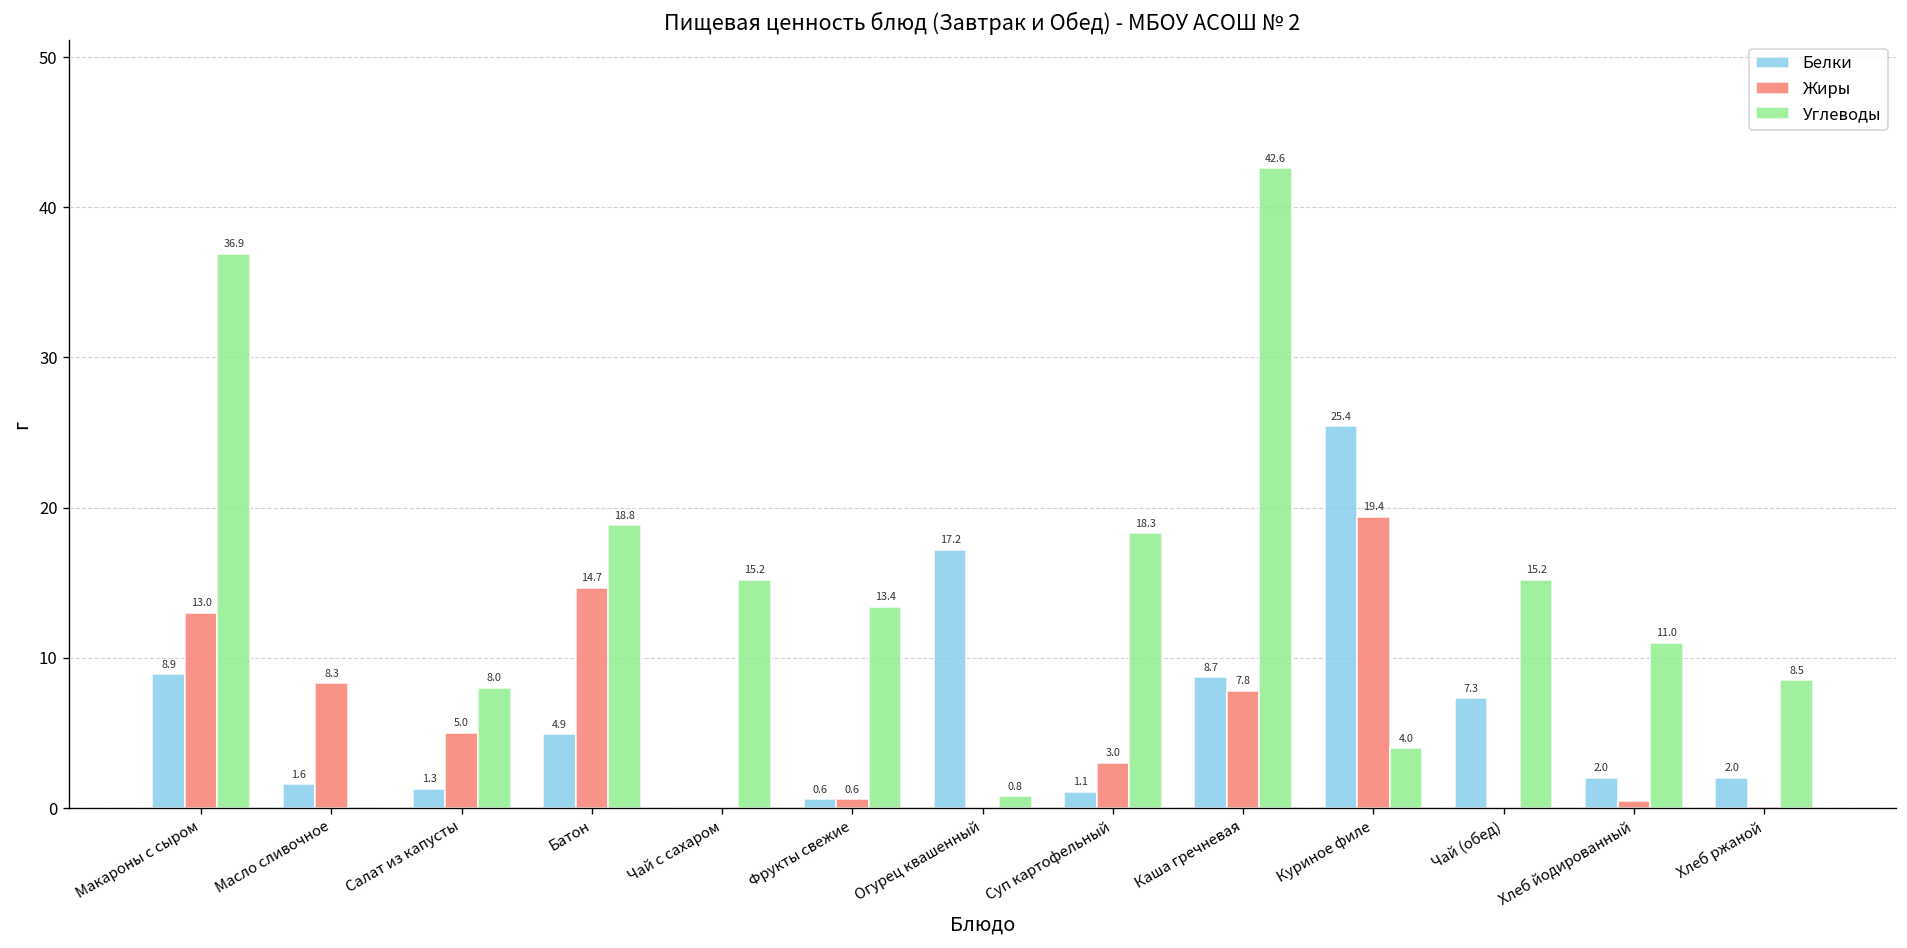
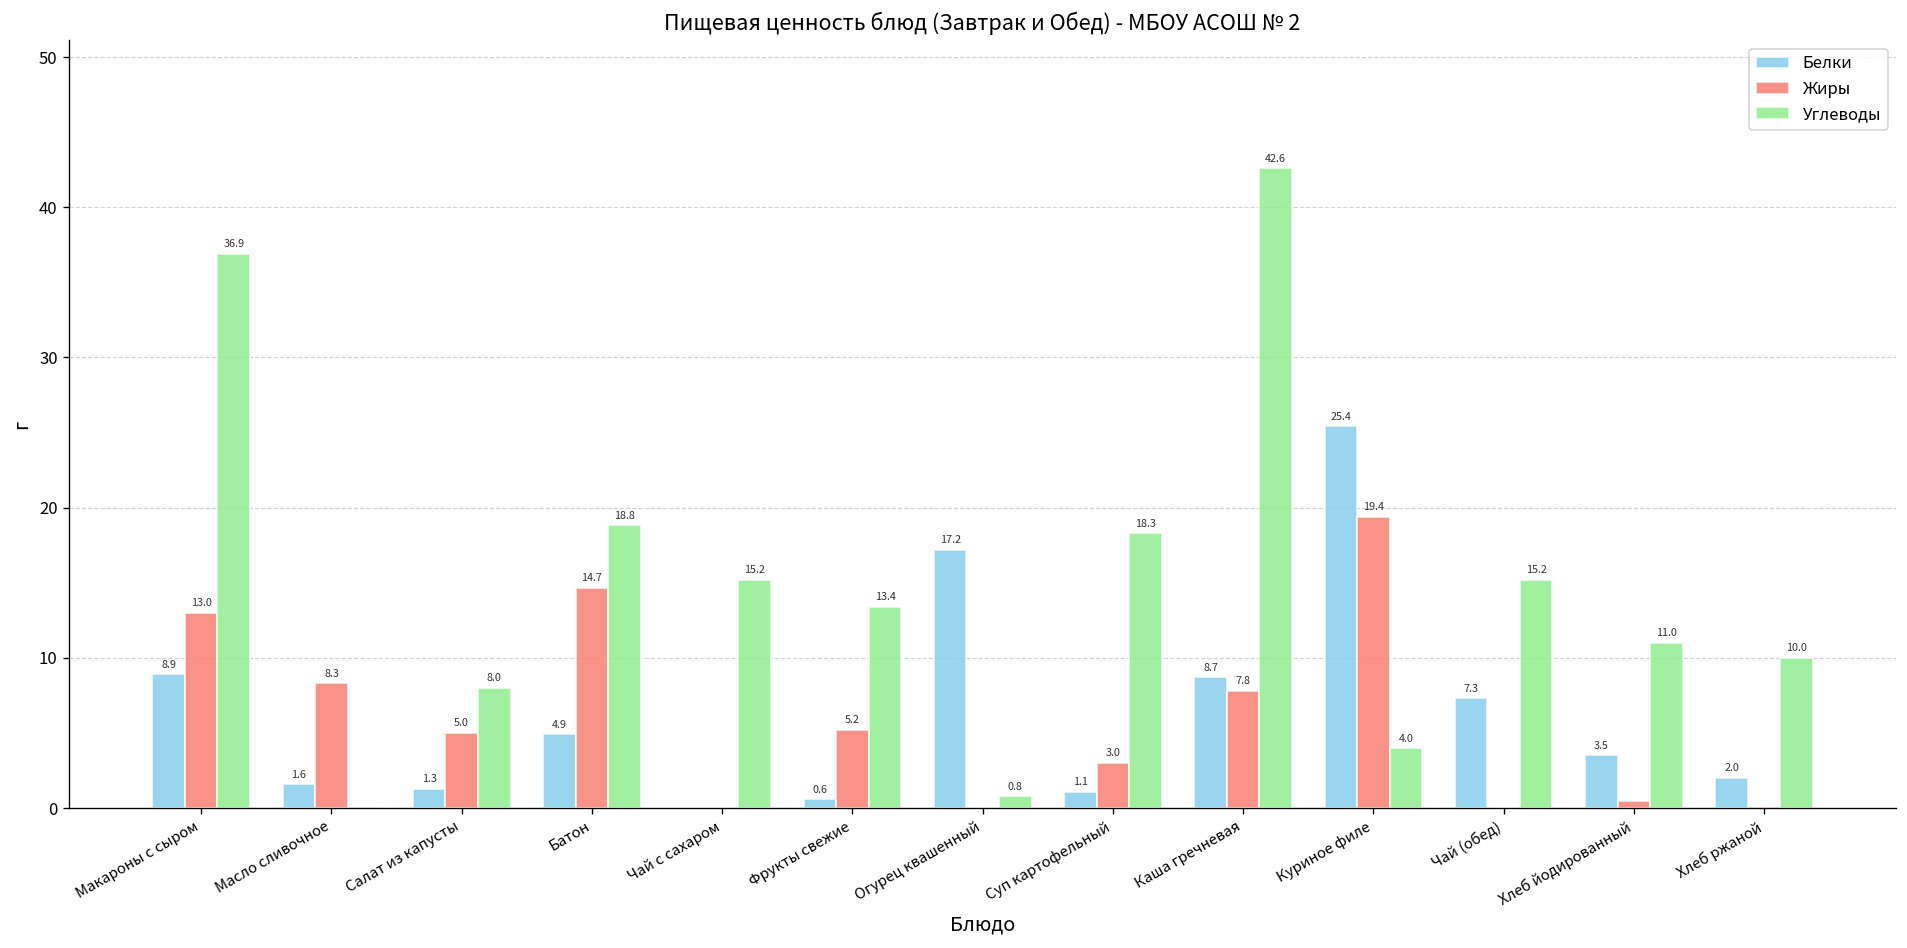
Жиры, Фрукты свежие: 0.6 -> 5.2
Белки, Хлеб йодированный: 2.0 -> 3.5
Углеводы, Хлеб ржаной: 8.5 -> 10.0
